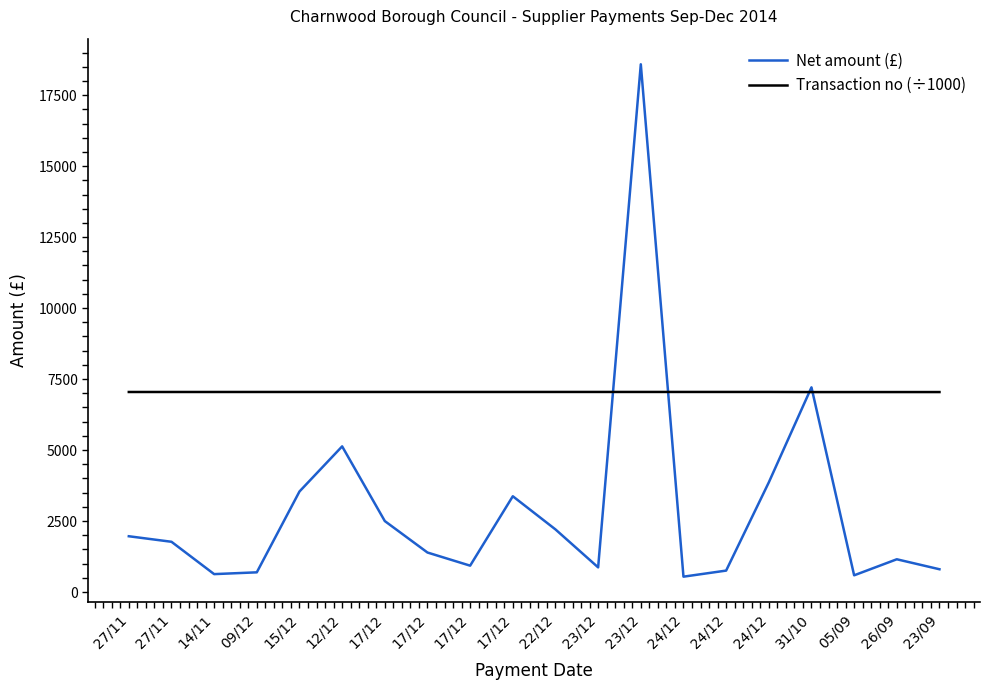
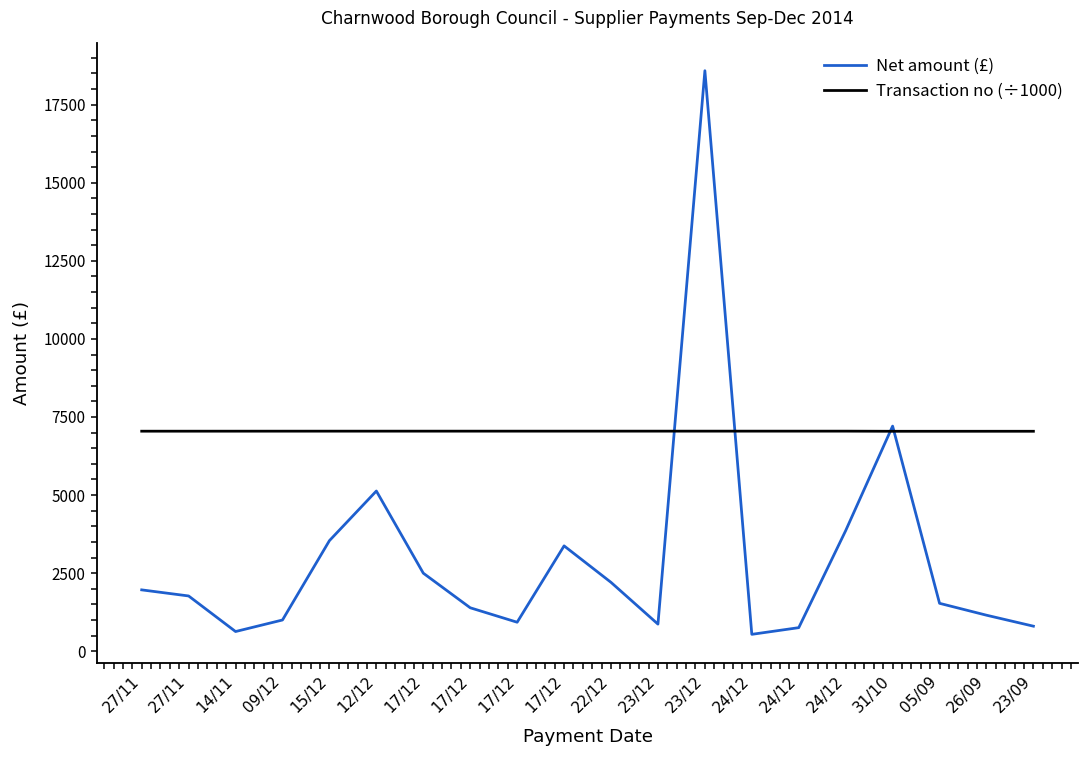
Net amount (£), 09/12: 700 -> 1000
Net amount (£), 05/09: 600 -> 1500
